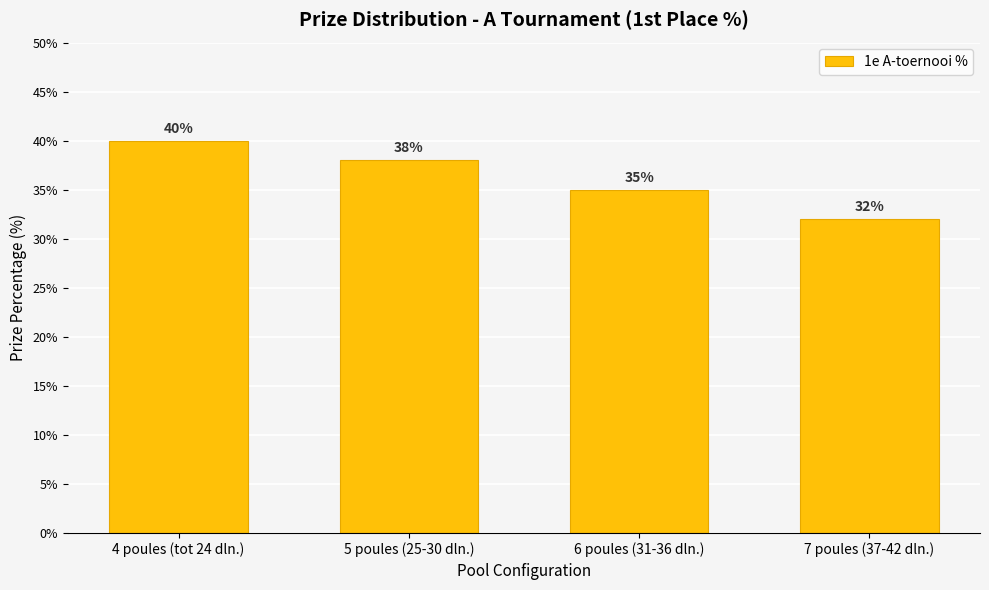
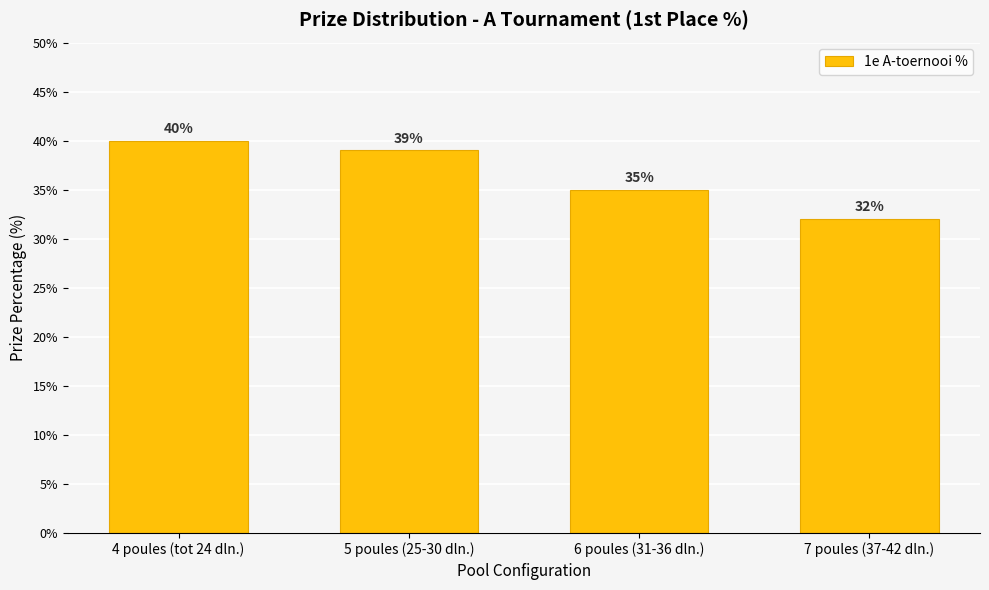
5 poules (25-30 dln.): 38% -> 39%
